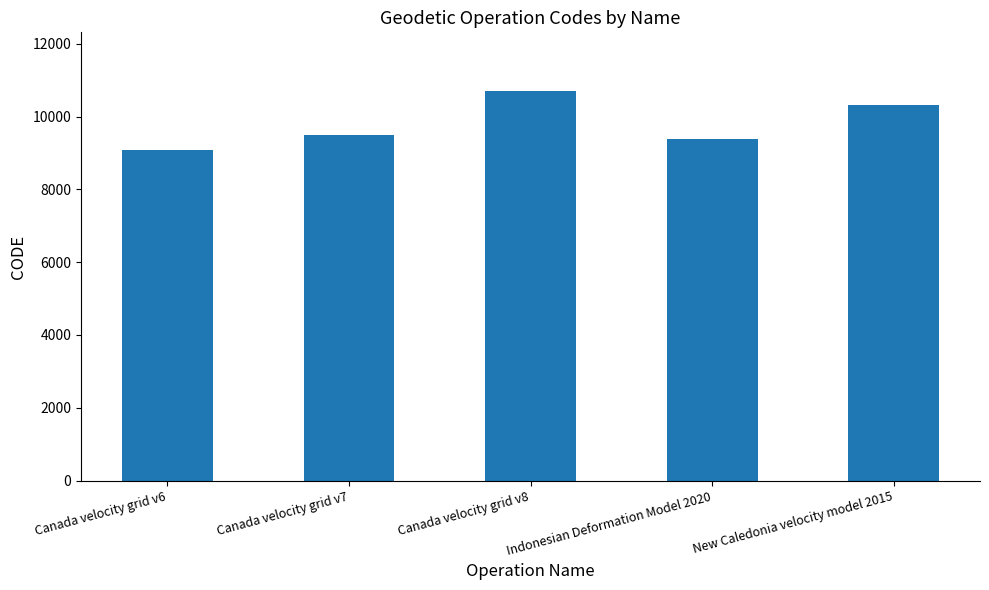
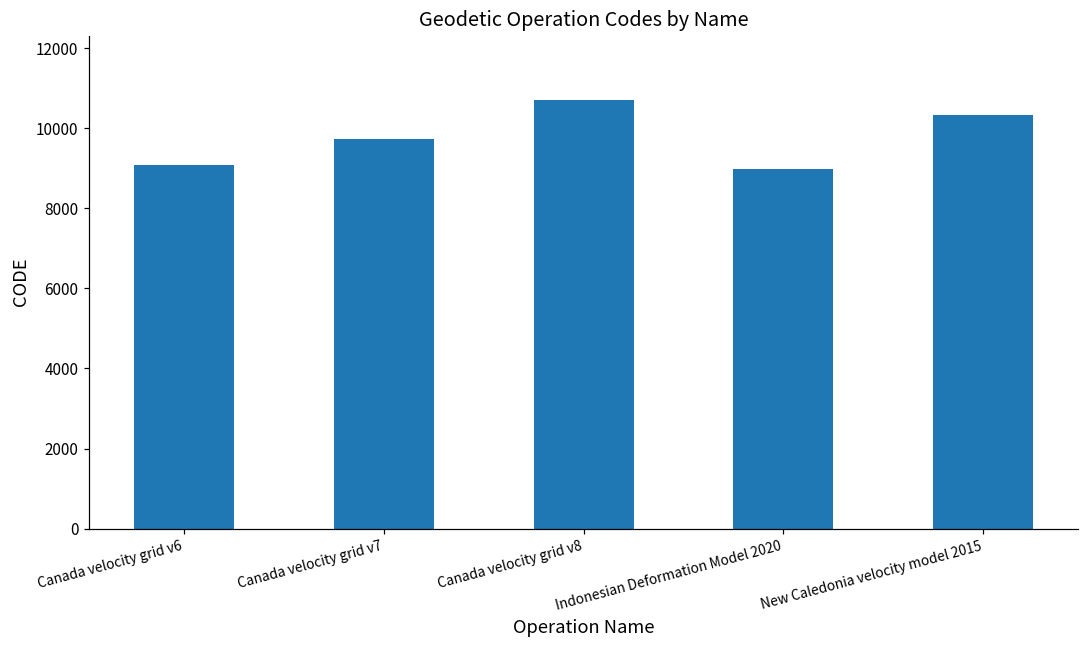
Canada velocity grid v7: 9500 -> 9700
Indonesian Deformation Model 2020: 9400 -> 9000
